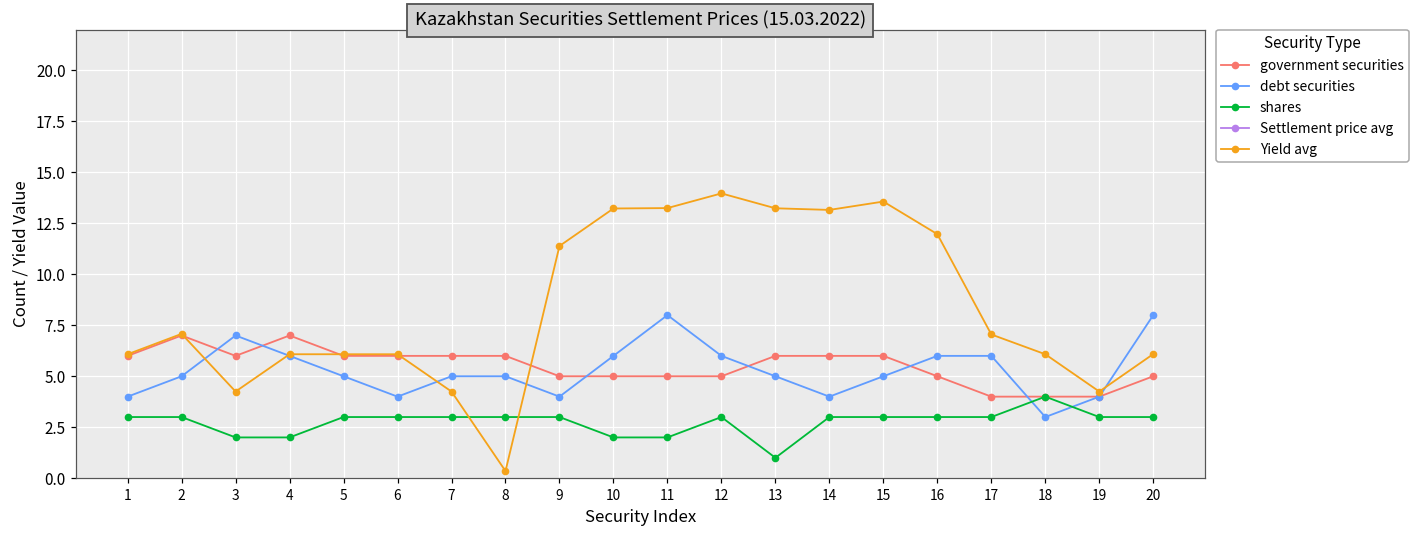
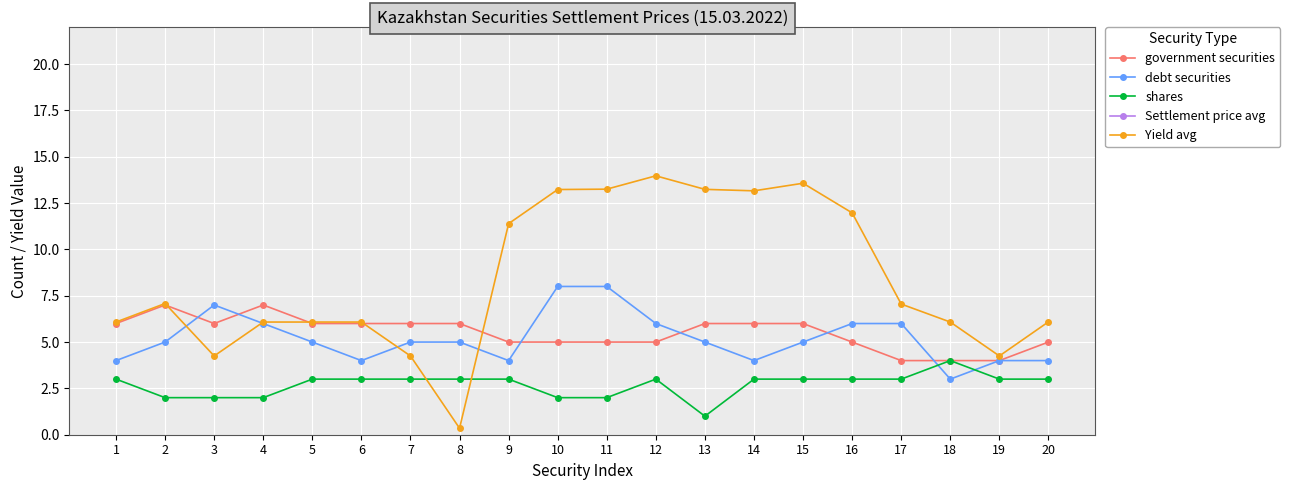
shares, 2: 3 -> 2
debt securities, 10: 6 -> 8
debt securities, 20: 8 -> 4
